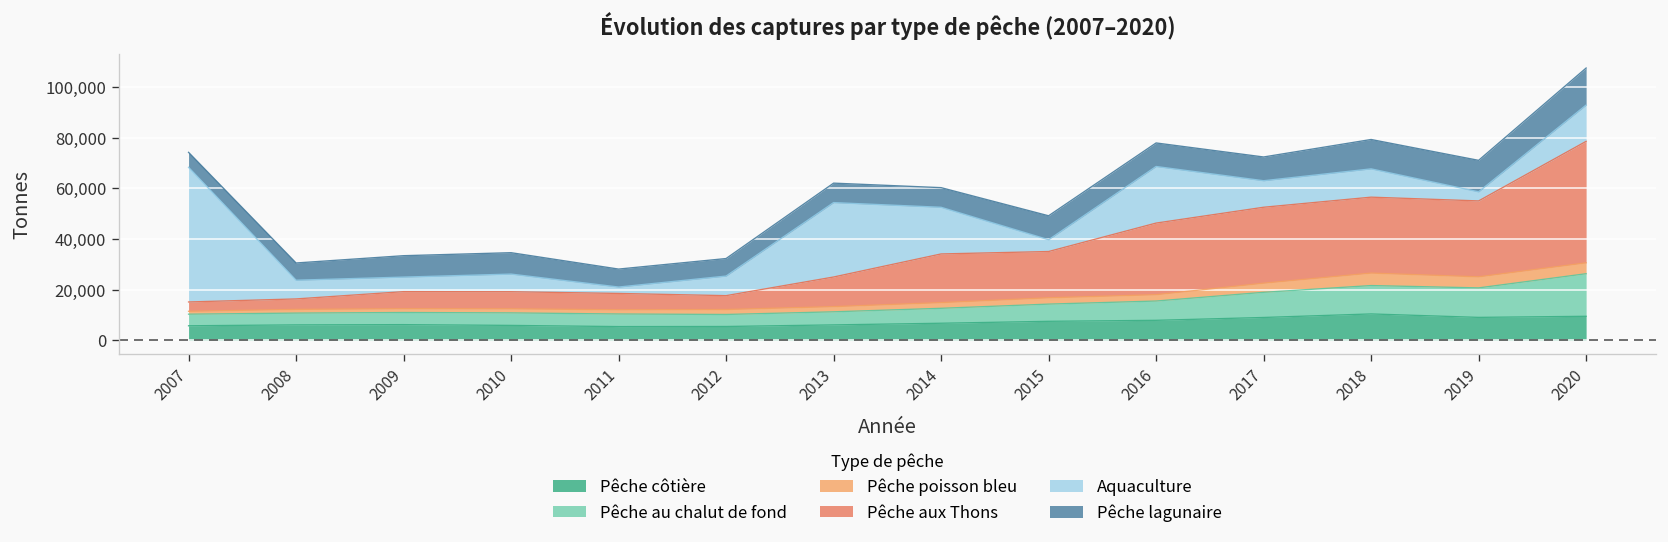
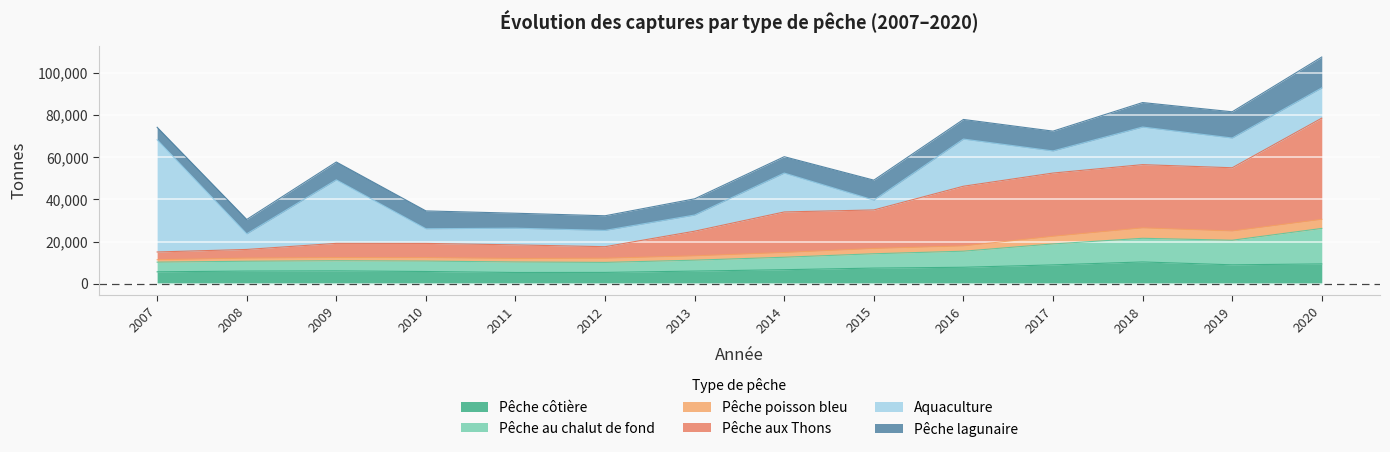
Aquaculture, 2009: 6,000 -> 30,000
Aquaculture, 2011: 3,000 -> 8,000
Aquaculture, 2013: 29,000 -> 8,000
Aquaculture, 2018: 11,000 -> 18,000
Aquaculture, 2019: 4,000 -> 14,000
